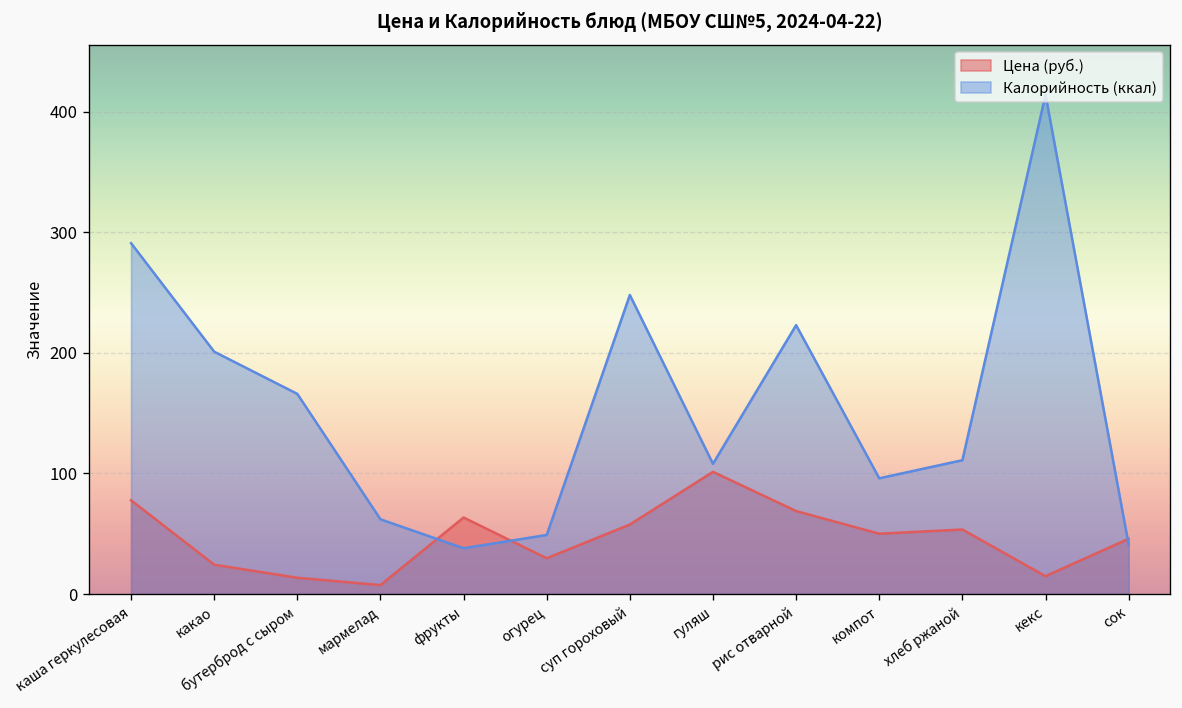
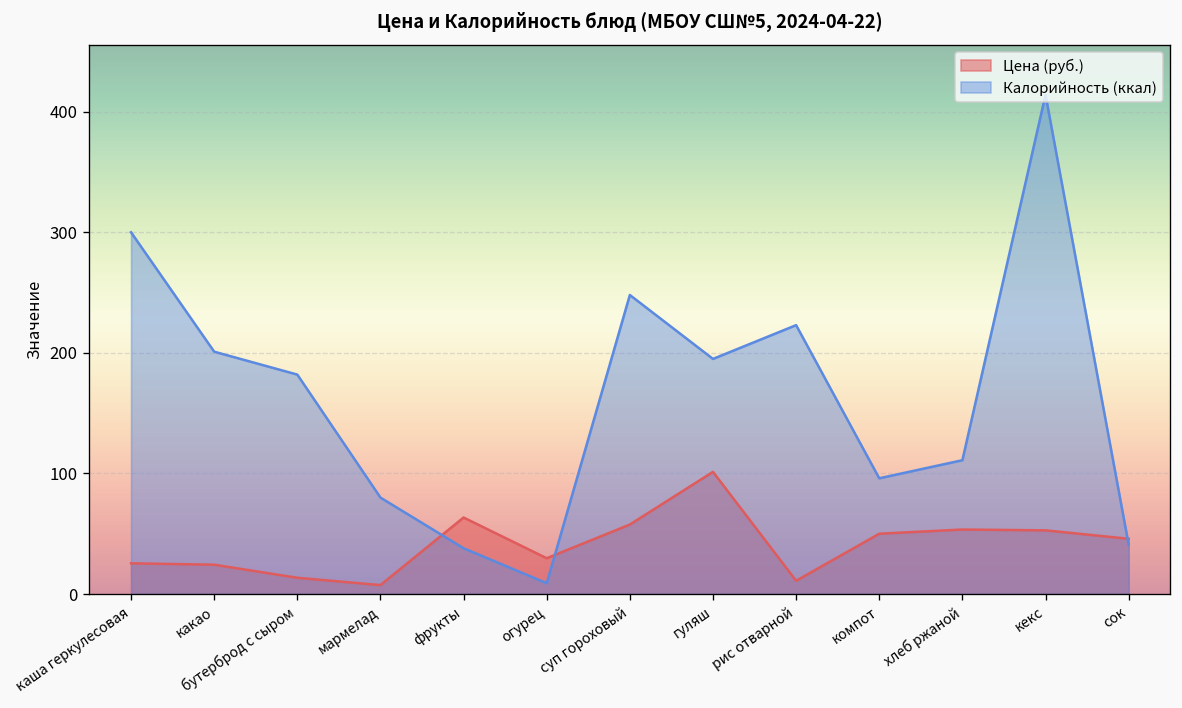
Цена (руб.), каша геркулесовая: 78 -> 25
Калорийность (ккал), каша геркулесовая: 291 -> 300
Калорийность (ккал), бутерброд с сыром: 166 -> 182
Калорийность (ккал), мармелад: 62 -> 80
Калорийность (ккал), огурец: 49 -> 9
Калорийность (ккал), гуляш: 108 -> 195
Цена (руб.), рис отварной: 69 -> 11
Цена (руб.), кекс: 15 -> 53
